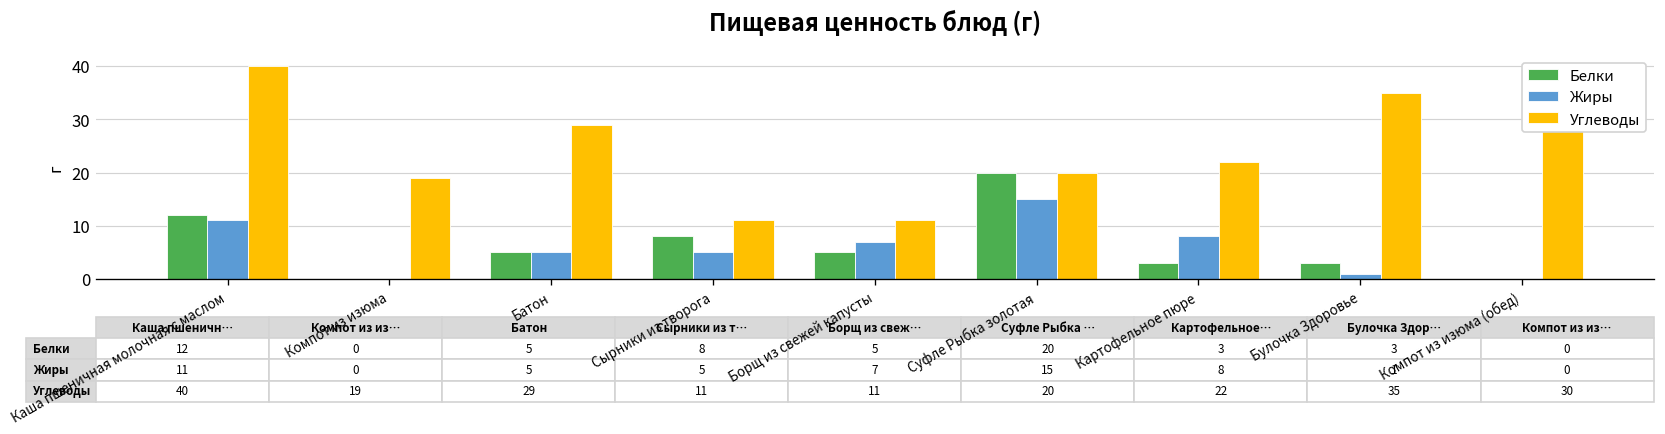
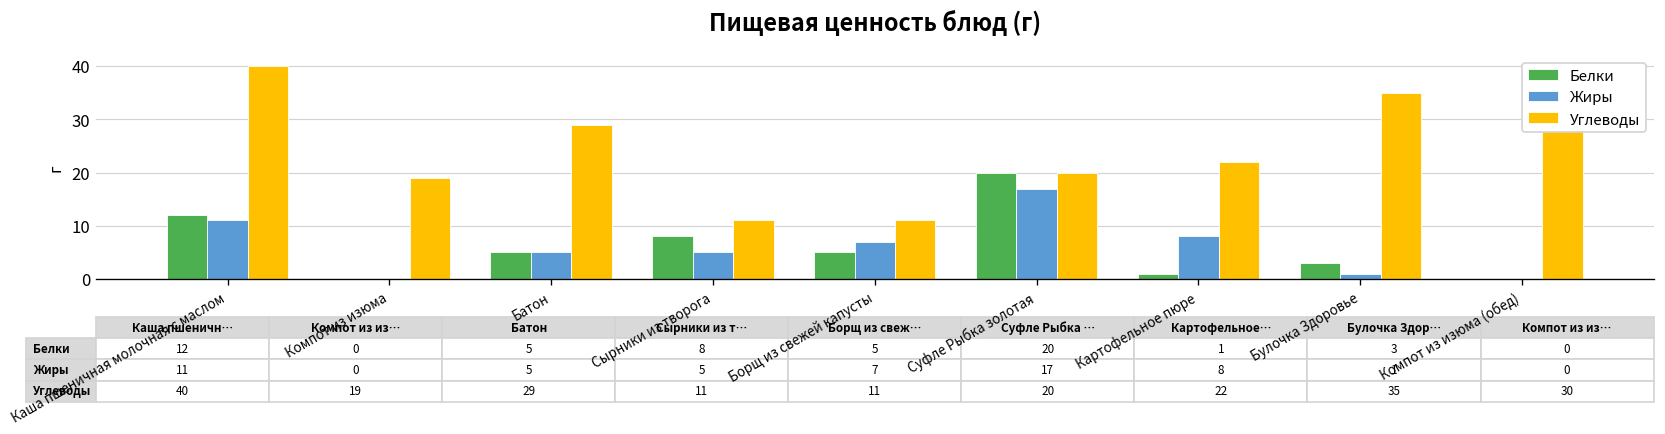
Жиры, Суфле Рыбка золотая: 15 -> 17
Белки, Картофельное пюре: 3 -> 1
